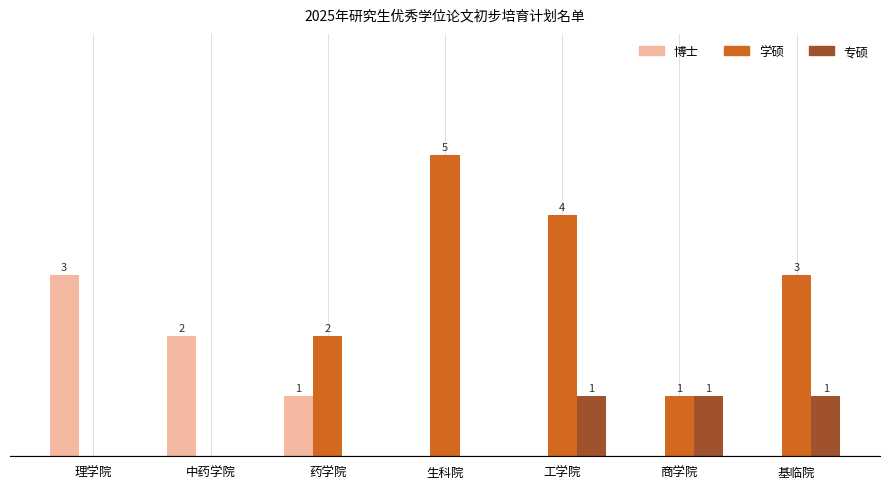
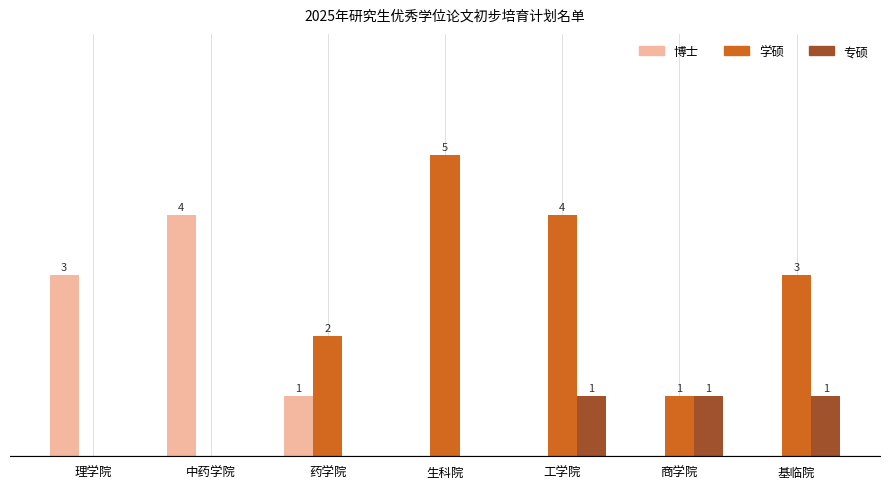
博士, 中药学院: 2 -> 4
